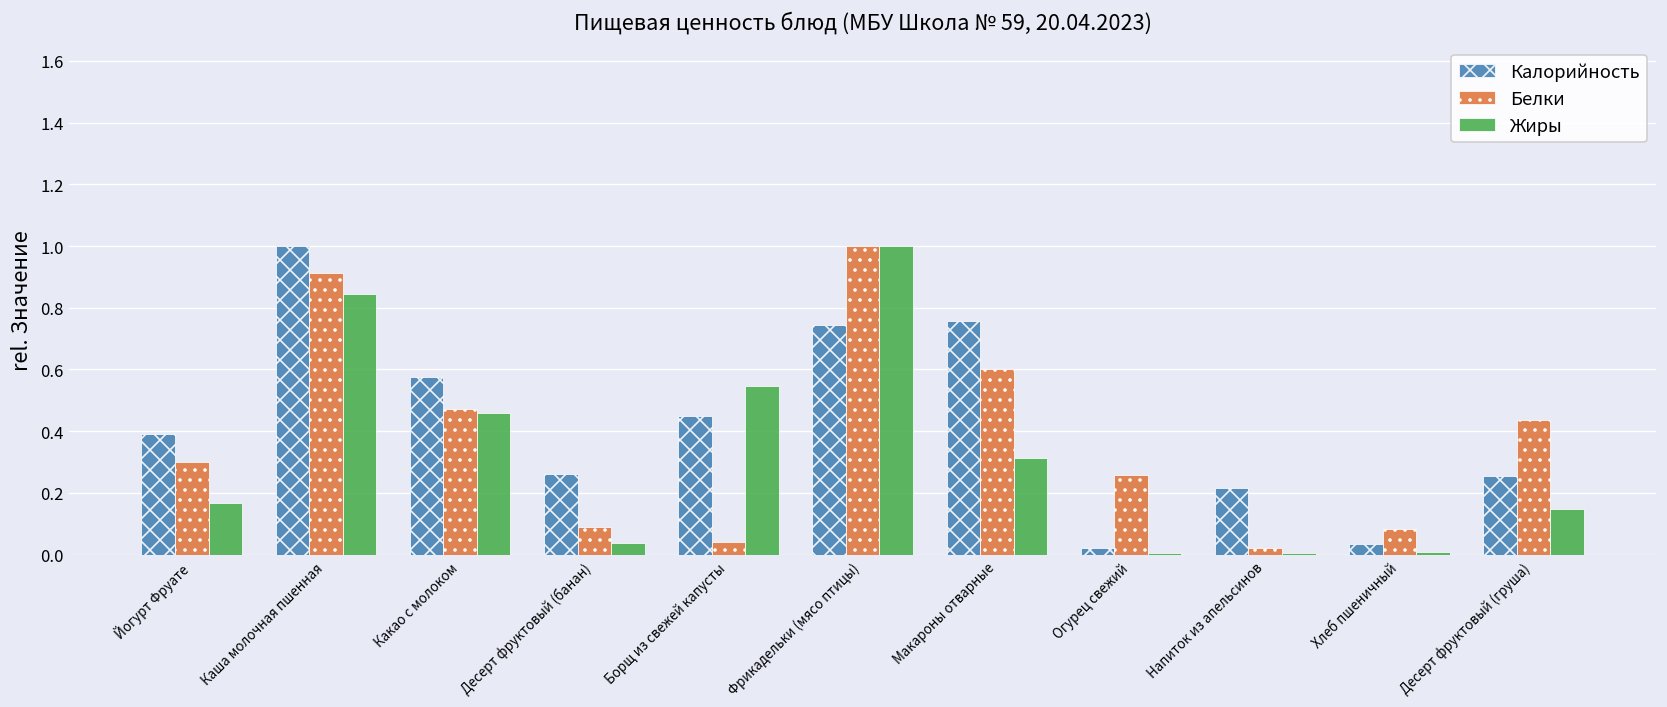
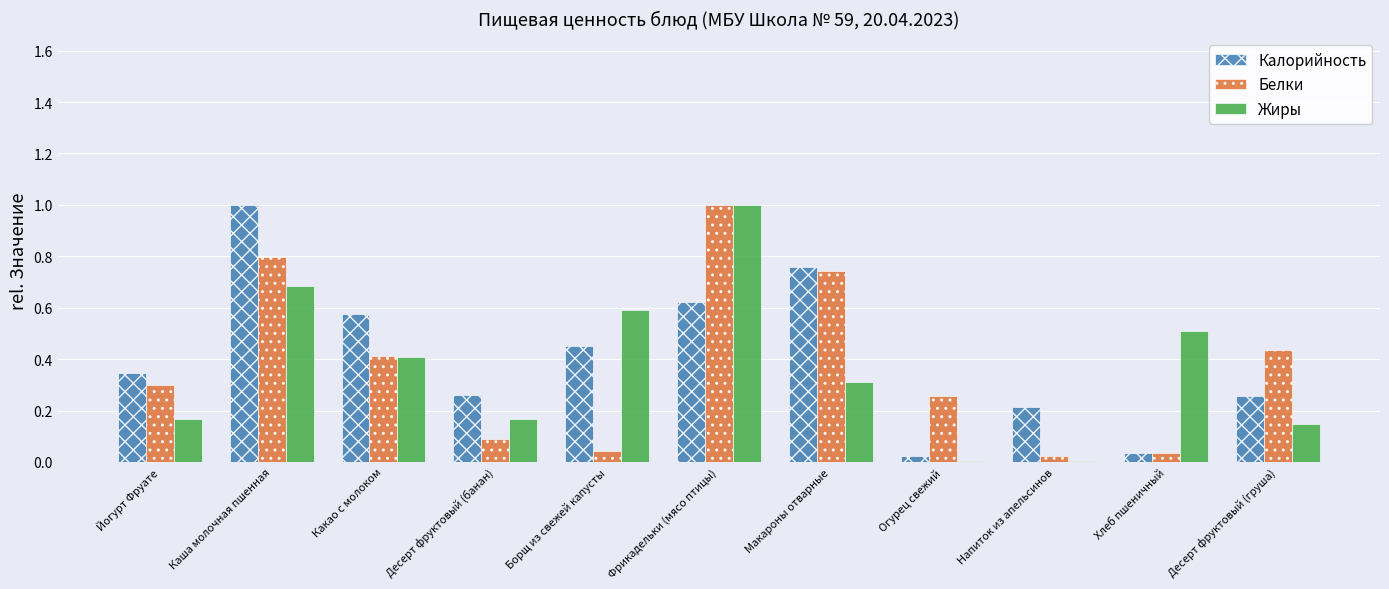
Калорийность, Йогурт Фруате: 0.39 -> 0.35
Белки, Каша молочная пшенная: 0.91 -> 0.80
Жиры, Каша молочная пшенная: 0.84 -> 0.68
Белки, Какао с молоком: 0.47 -> 0.41
Жиры, Какао с молоком: 0.46 -> 0.41
Жиры, Десерт фруктовый (банан): 0.04 -> 0.17
Жиры, Борщ из свежей капусты: 0.55 -> 0.59
Калорийность, Фрикадельки (мясо птицы): 0.74 -> 0.62
Белки, Макароны отварные: 0.60 -> 0.74
Белки, Хлеб пшеничный: 0.08 -> 0.03
Жиры, Хлеб пшеничный: 0.01 -> 0.51
